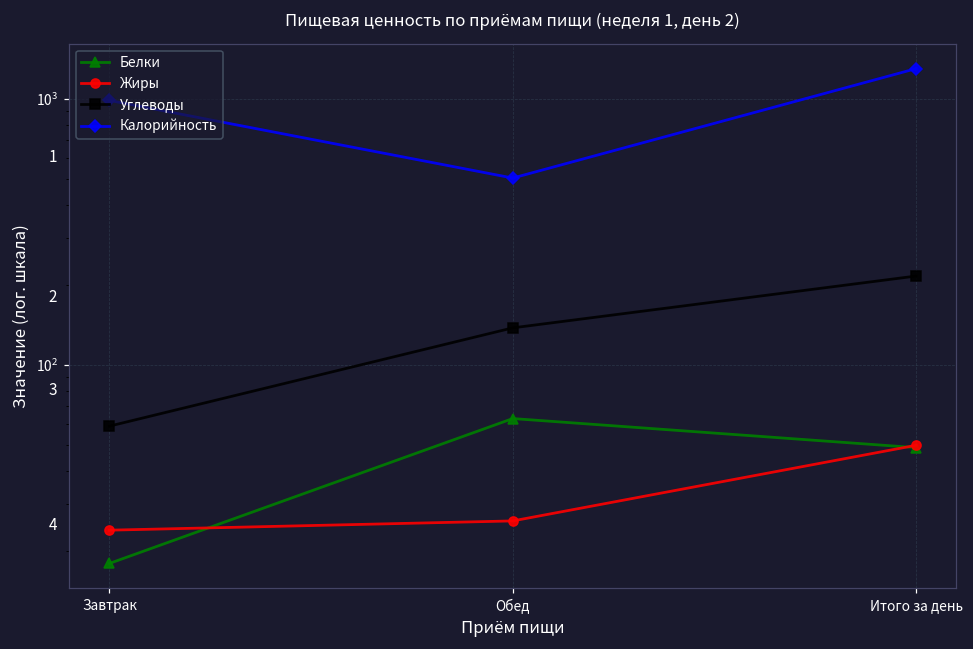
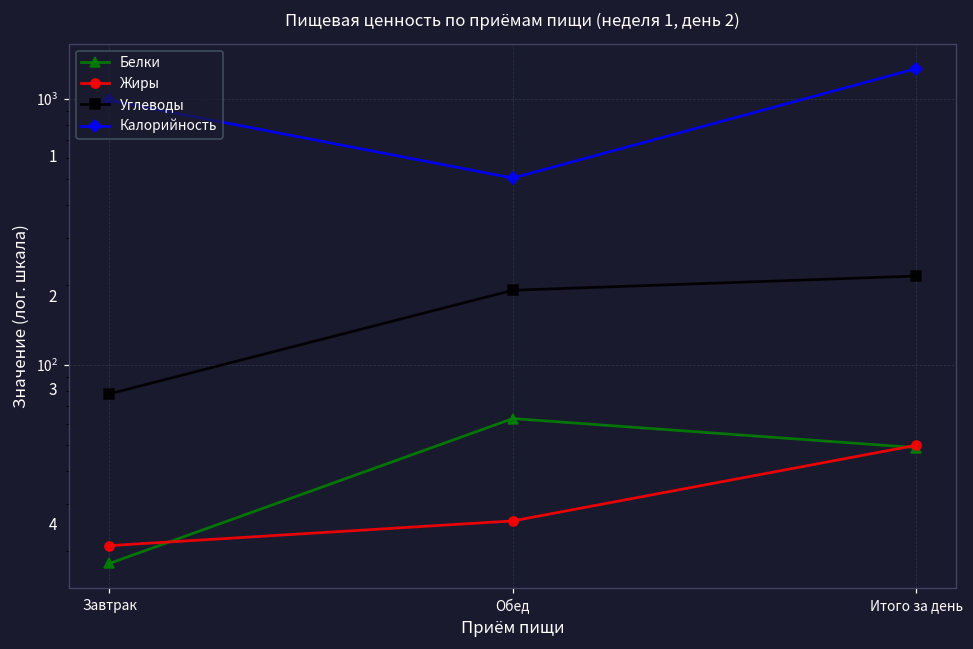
Жиры, Завтрак: 24 -> 21
Углеводы, Завтрак: 59 -> 78
Углеводы, Обед: 140 -> 190
